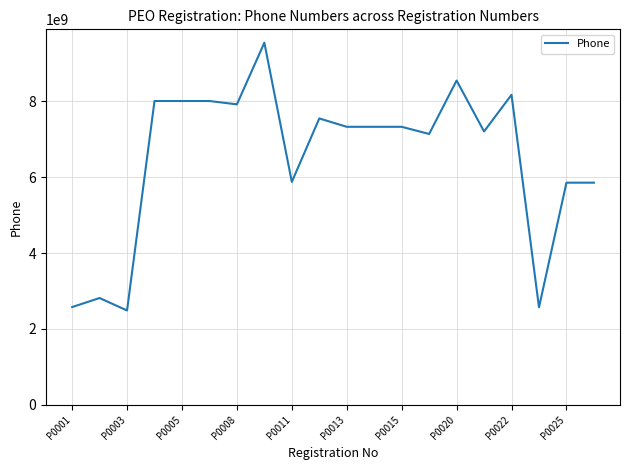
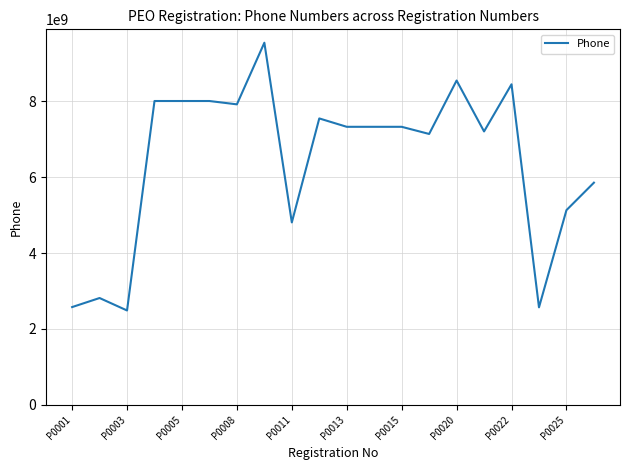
P0011: 5900000000 -> 4800000000
P0022: 8200000000 -> 8400000000
P0025: 5900000000 -> 5100000000
